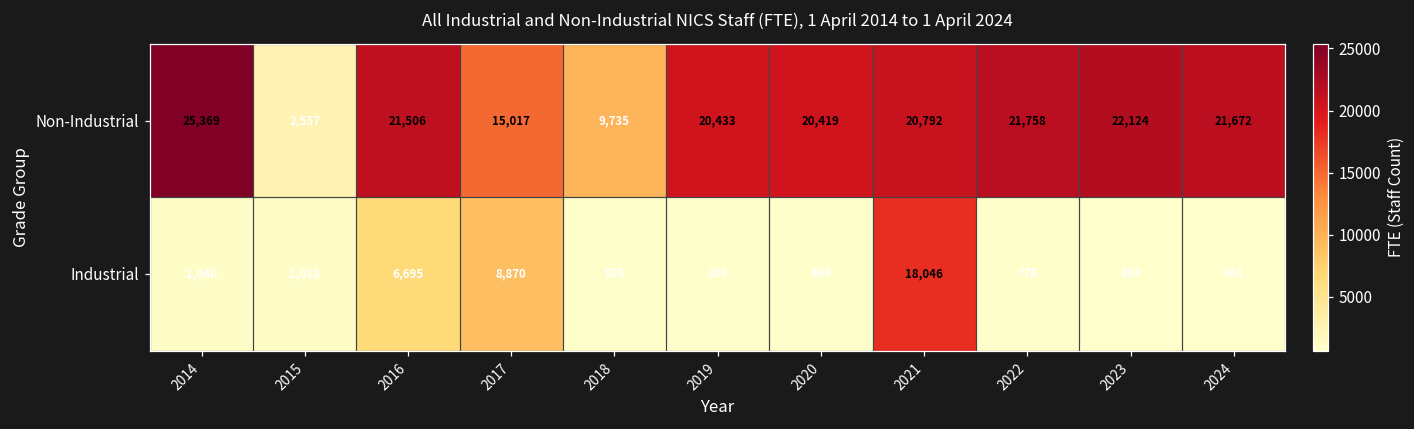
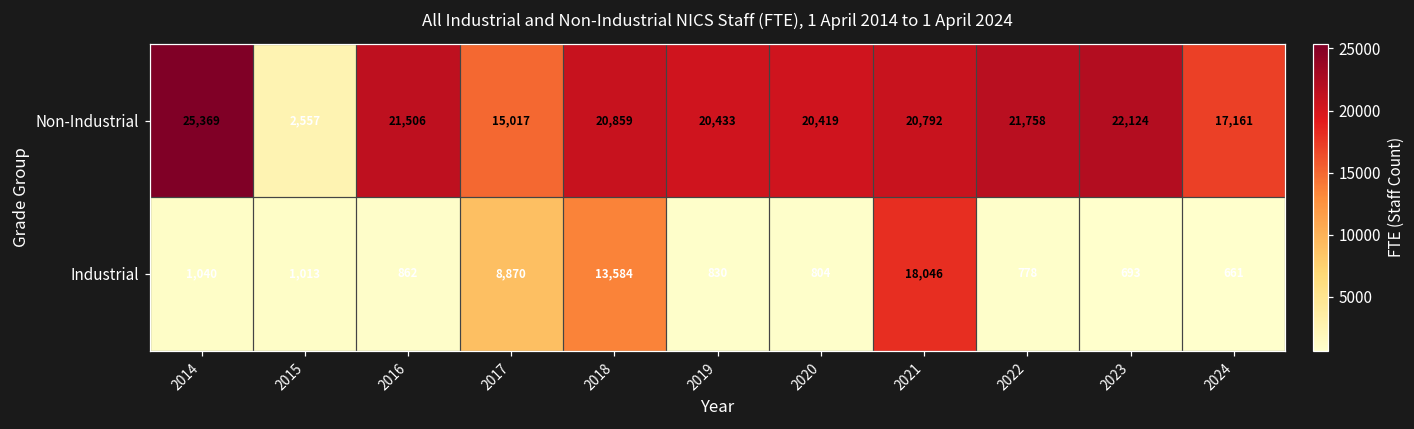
Non-Industrial, 2018: 9,735 -> 20,859
Non-Industrial, 2024: 21,672 -> 17,161
Industrial, 2016: 6,695 -> 862
Industrial, 2018: 818 -> 13,584
